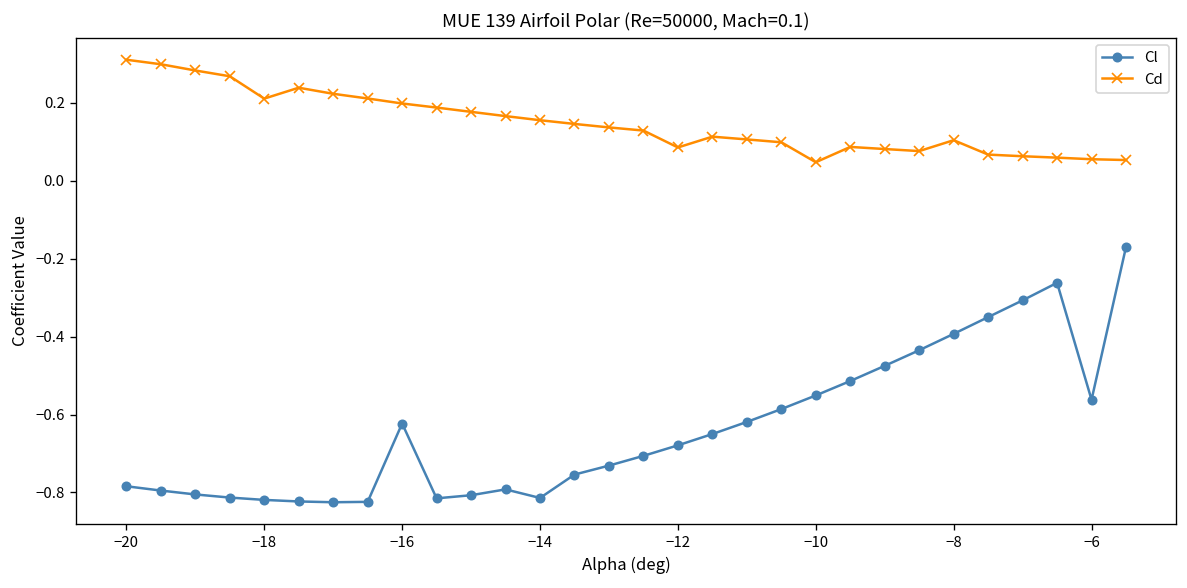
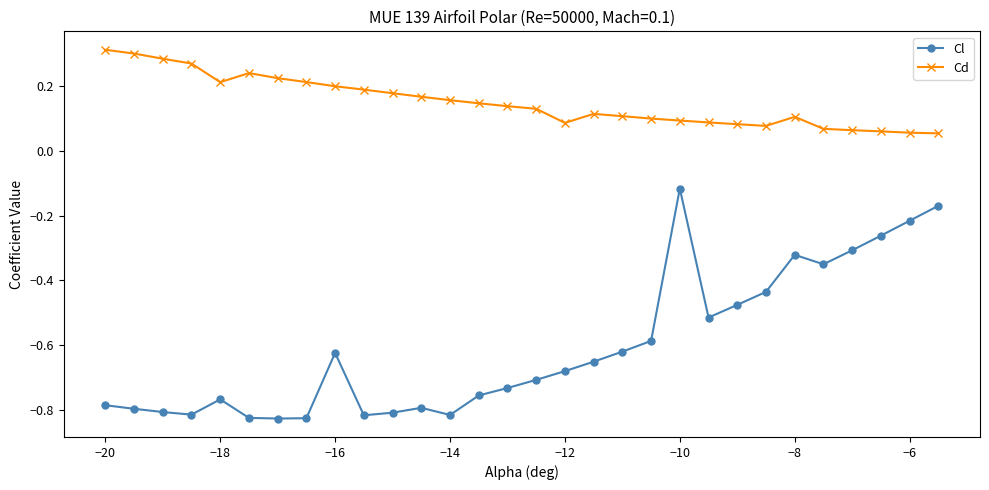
Cl, −18: -0.82 -> -0.77
Cl, −10: -0.55 -> -0.12
Cd, −10: 0.05 -> 0.09
Cl, −8: -0.39 -> -0.32
Cl, −6: -0.56 -> -0.22
